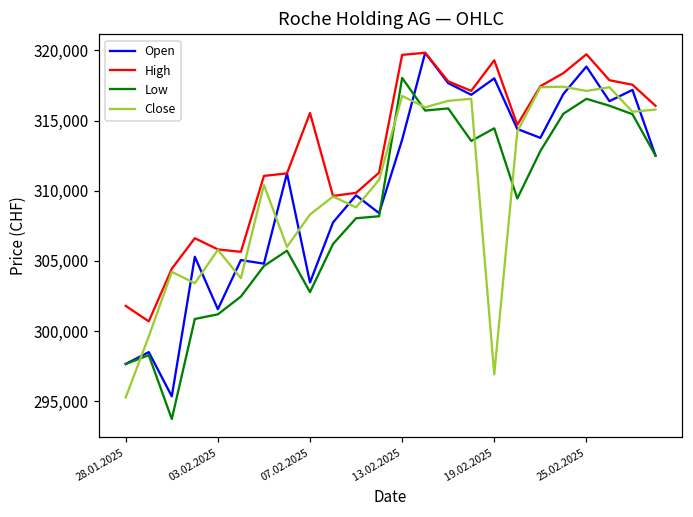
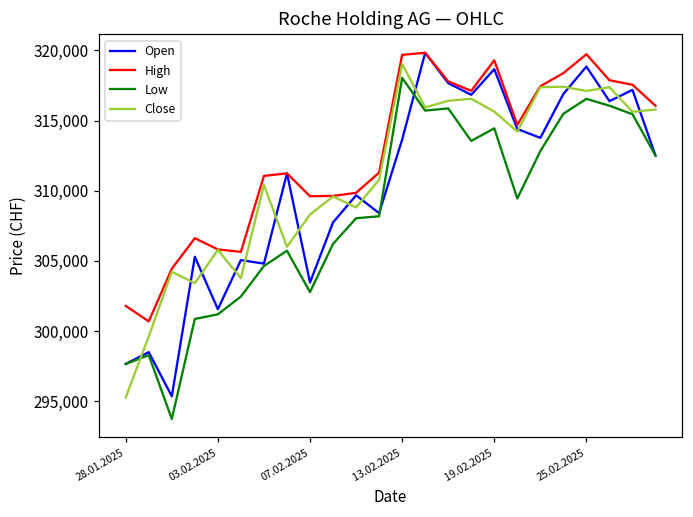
High, 07.02.2025: 315,500 -> 309,600
Close, 13.02.2025: 316,800 -> 319,000
Open, 19.02.2025: 318,000 -> 318,700
Close, 19.02.2025: 296,900 -> 315,600
